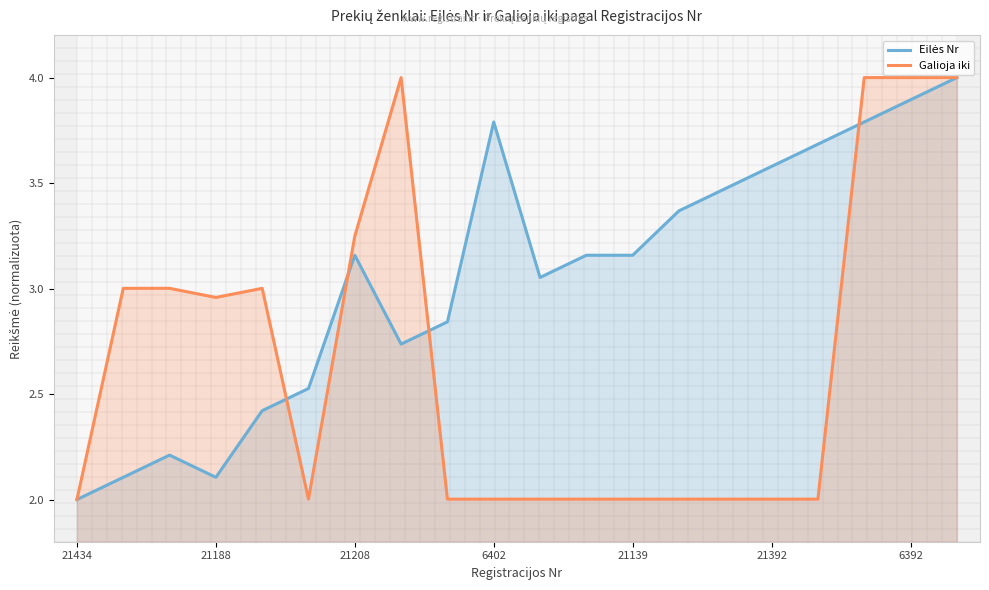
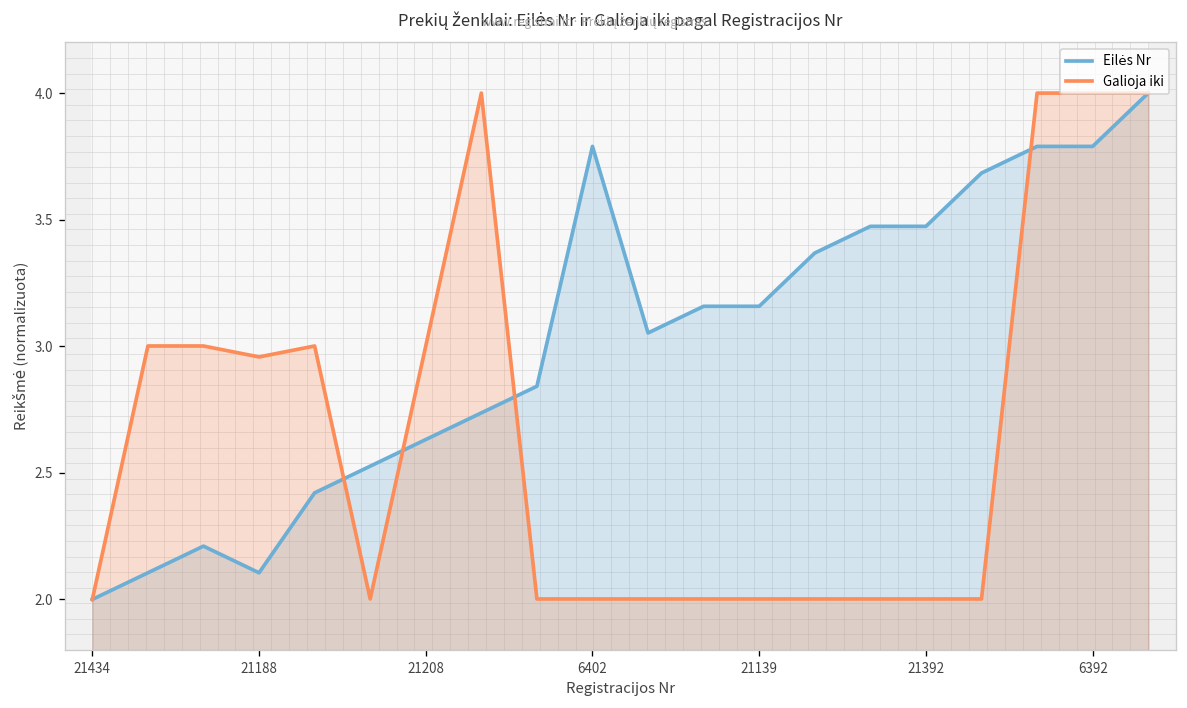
Eilės Nr, 21208: 3.16 -> 2.63
Galioja iki, 21208: 3.25 -> 3.00
Eilės Nr, 21392: 3.58 -> 3.47
Eilės Nr, 6392: 3.89 -> 3.79
